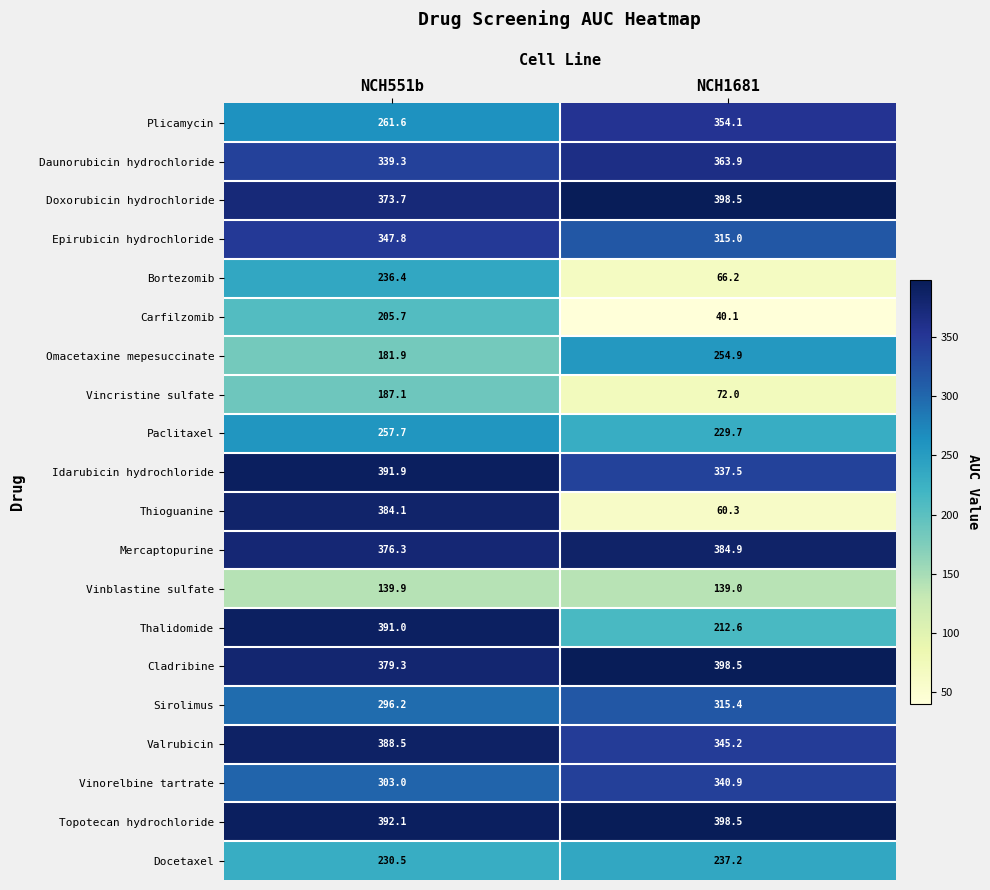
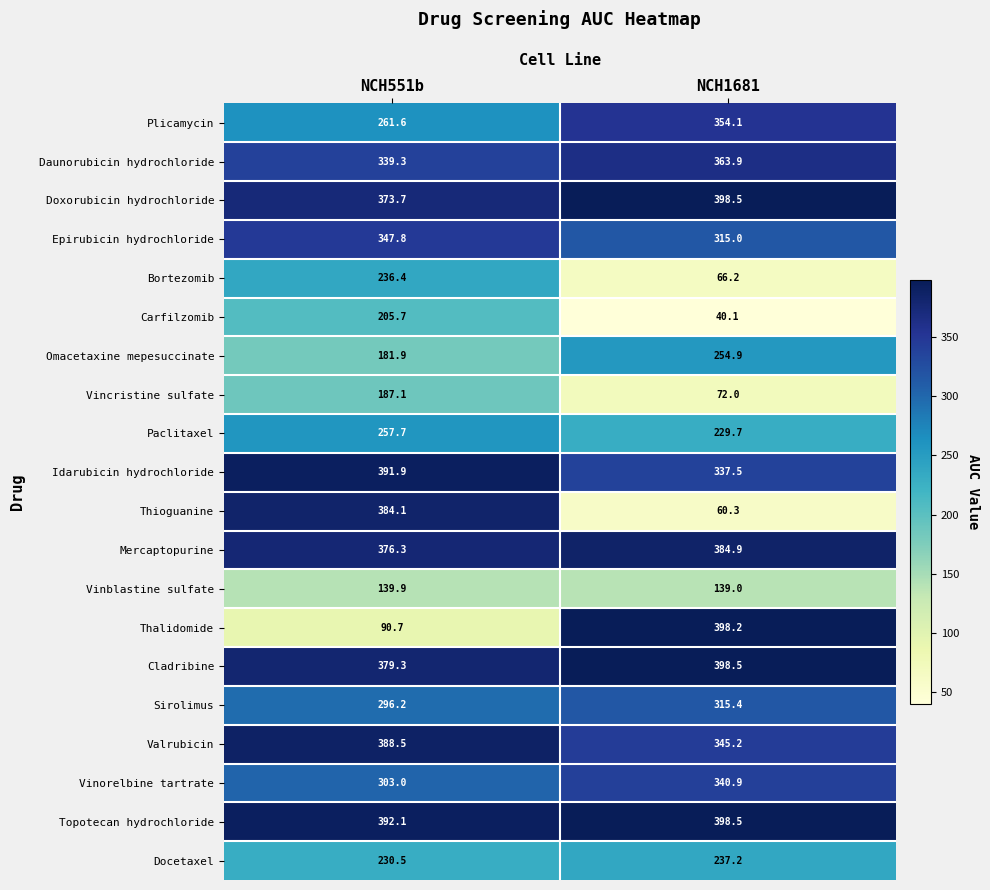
Thalidomide, NCH551b: 391.0 -> 90.7
Thalidomide, NCH1681: 212.6 -> 398.2
